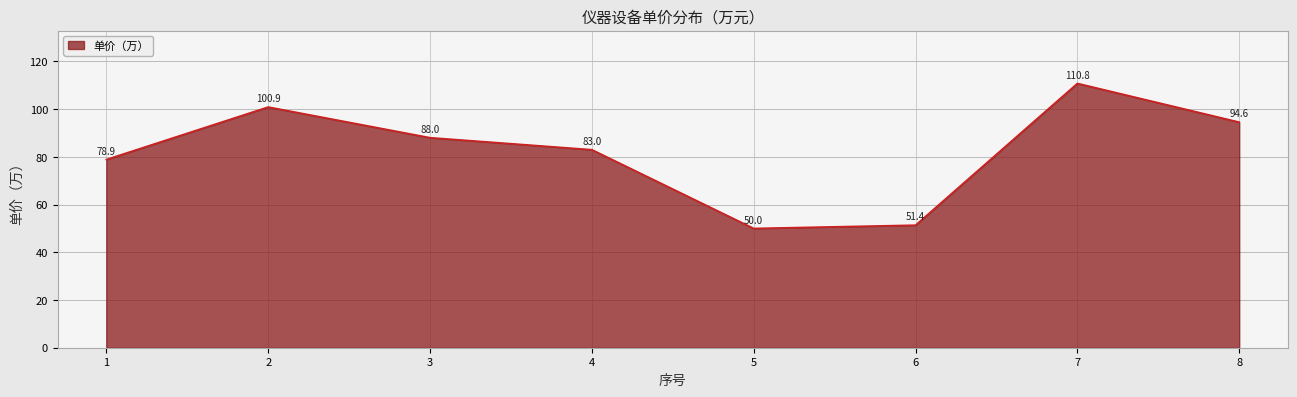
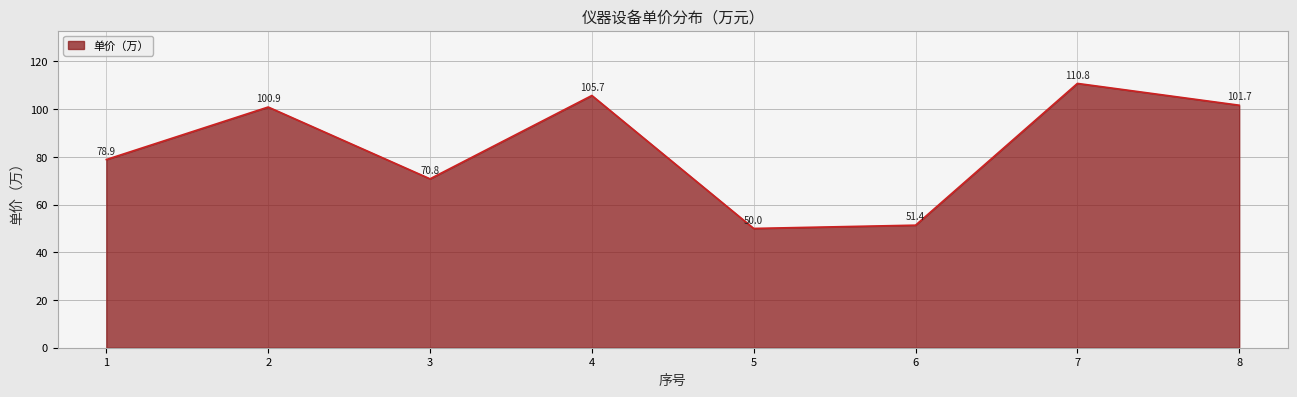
3: 88.0 -> 70.8
4: 83.0 -> 105.7
8: 94.6 -> 101.7
